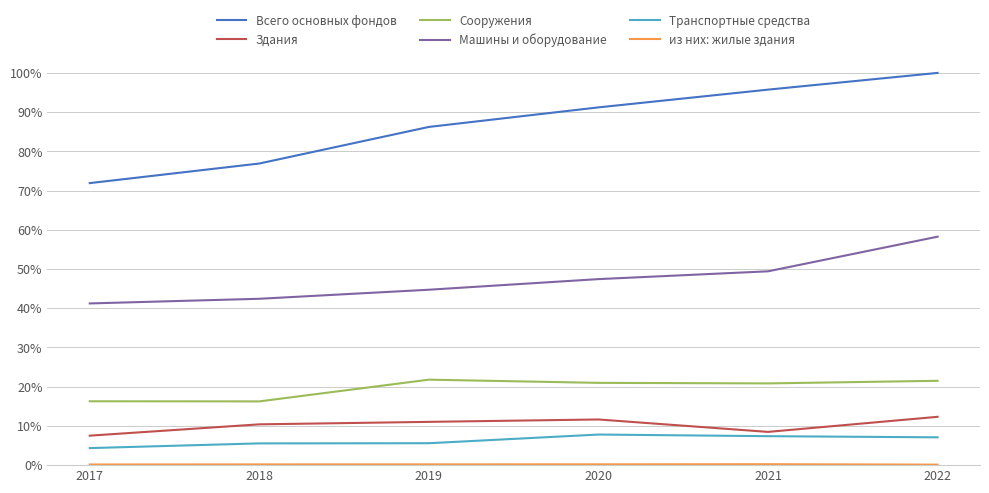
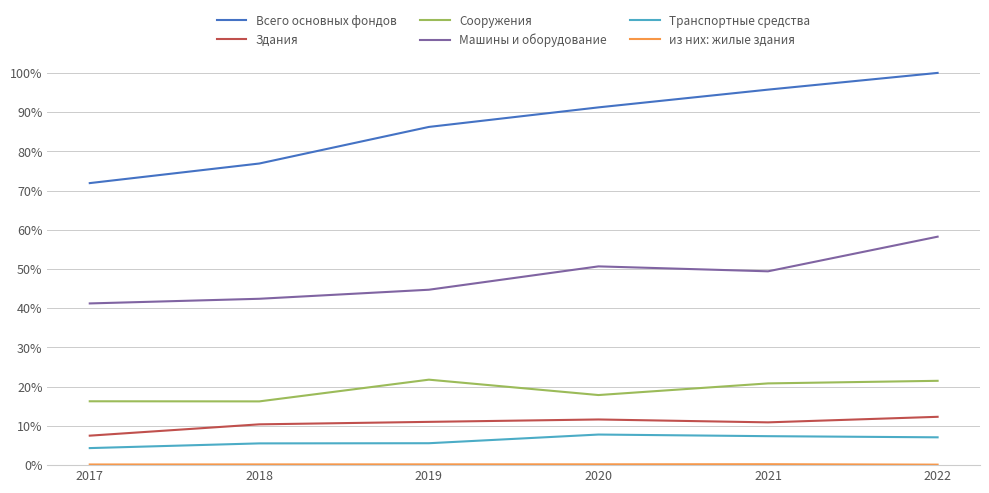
Сооружения, 2020: 21% -> 18%
Машины и оборудование, 2020: 47% -> 51%
Здания, 2021: 8% -> 11%
